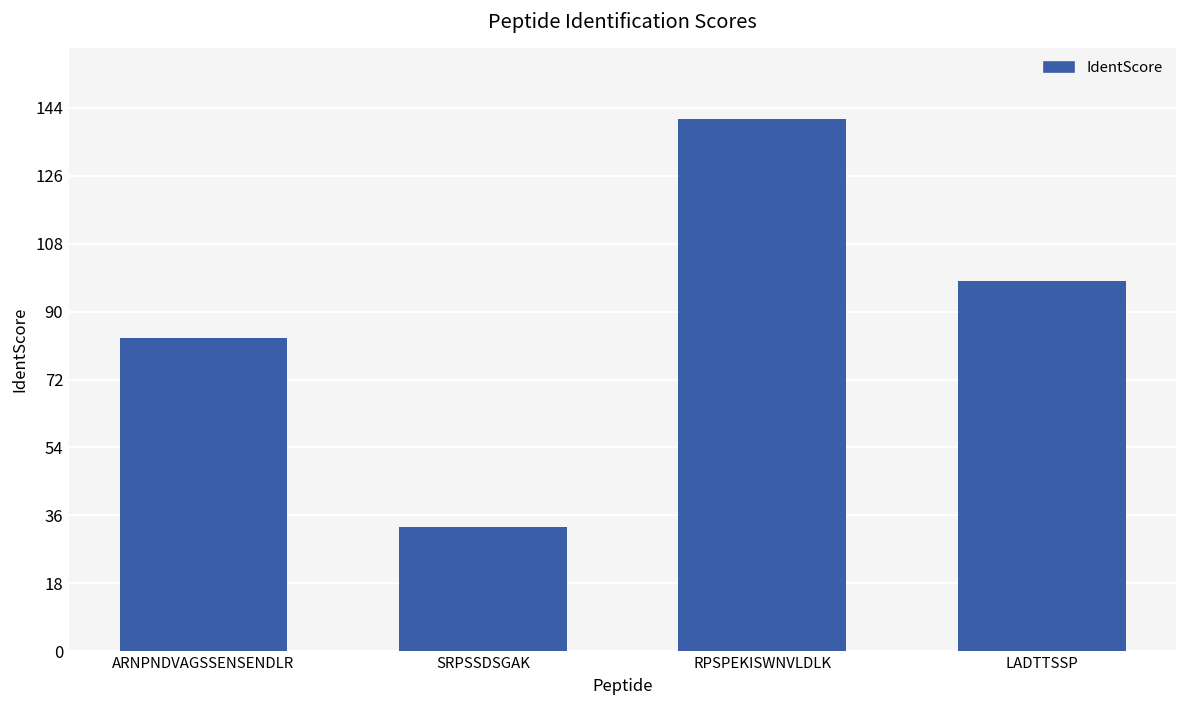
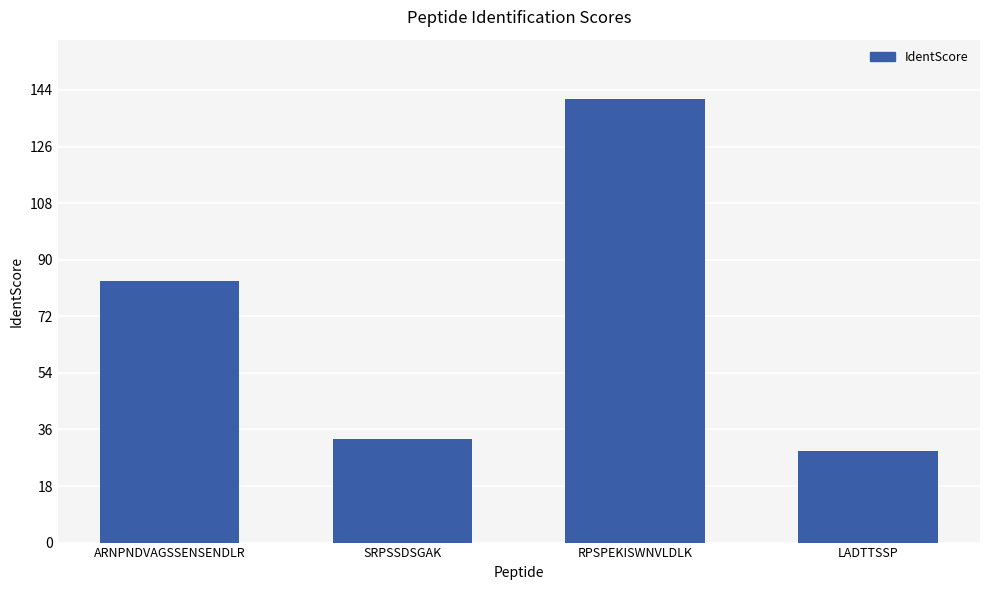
LADTTSSP: 98 -> 29
